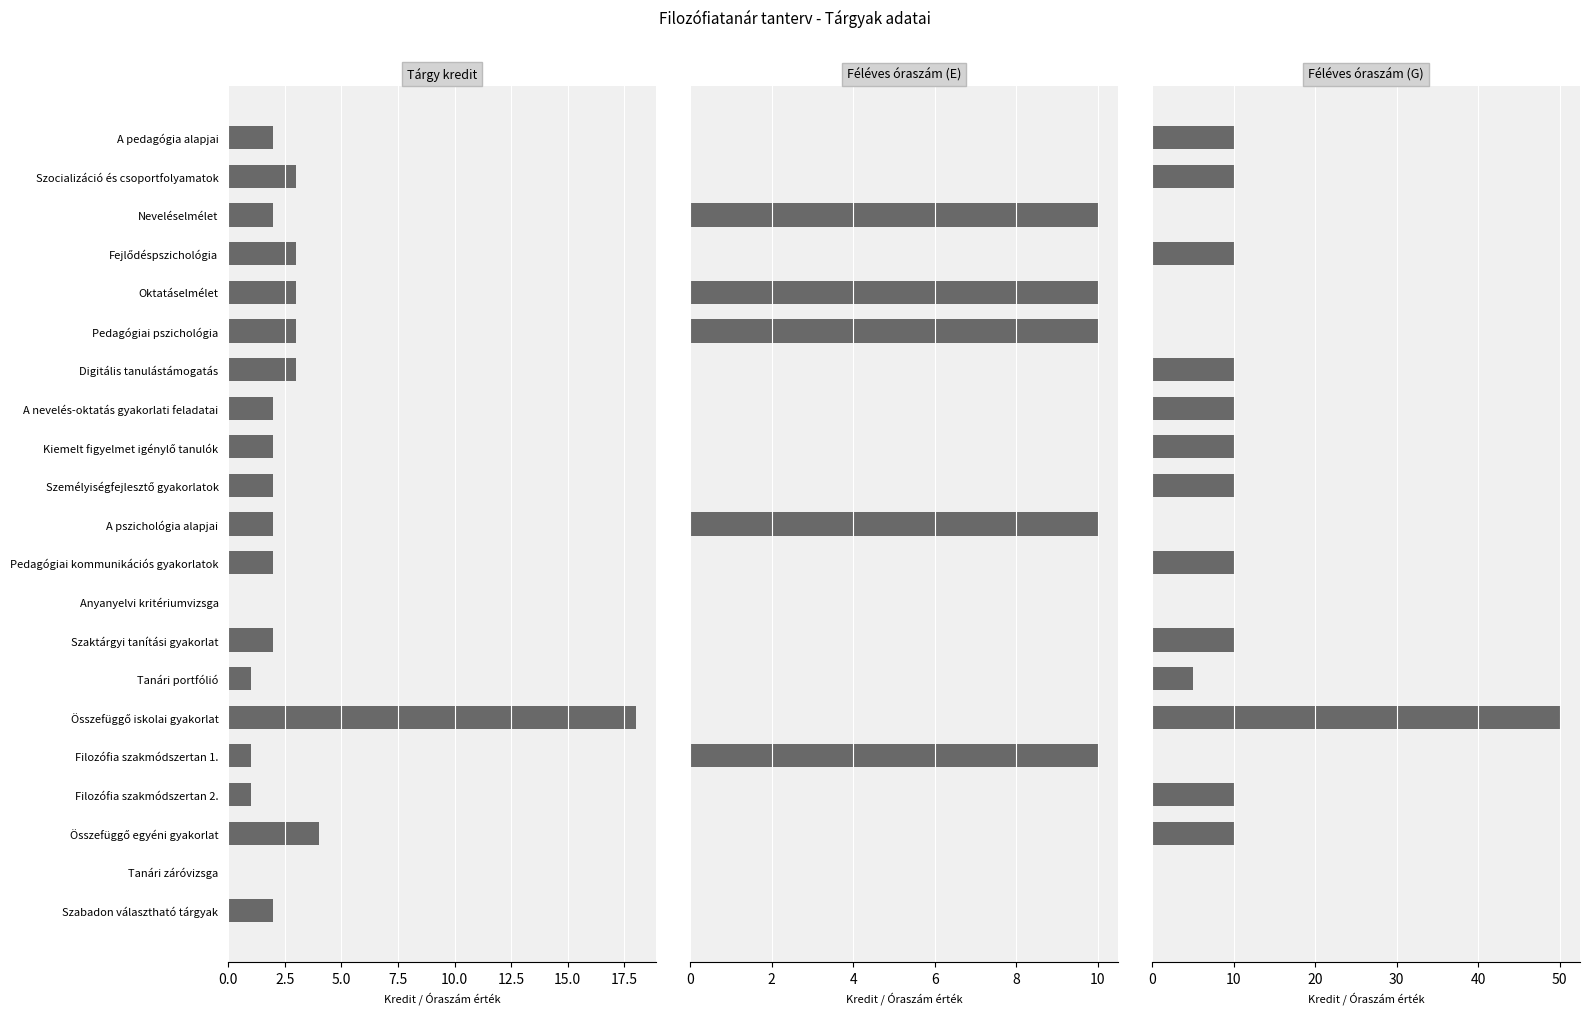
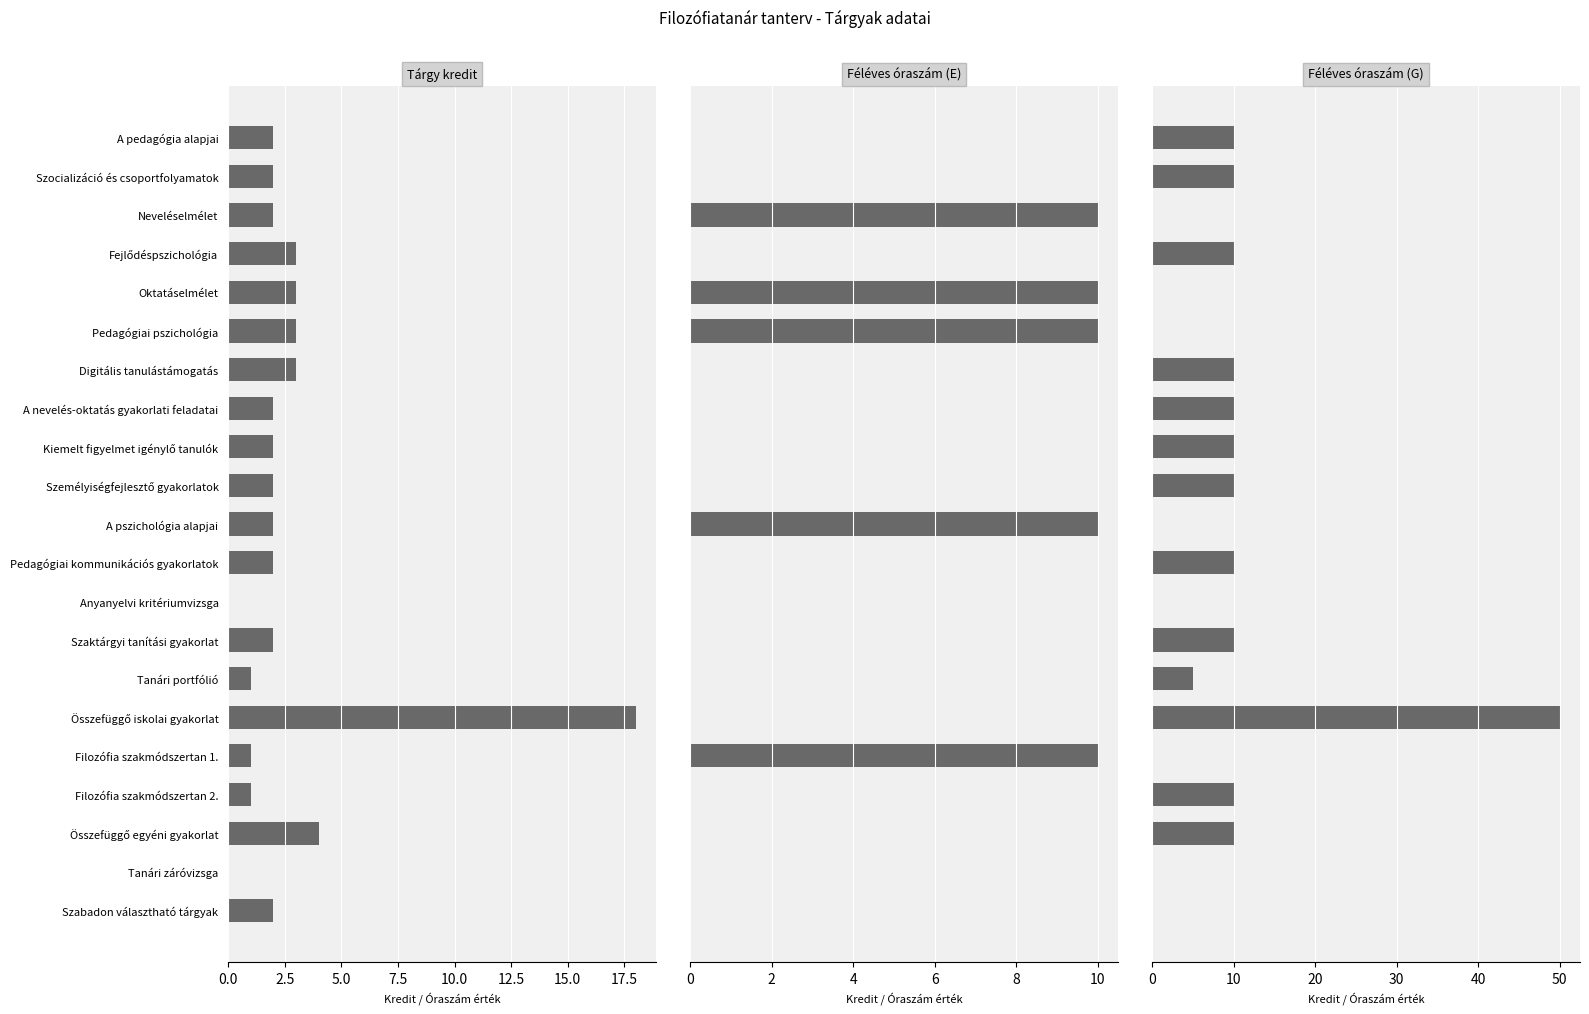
Tárgy kredit, Szocializáció és csoportfolyamatok: 3 -> 2
